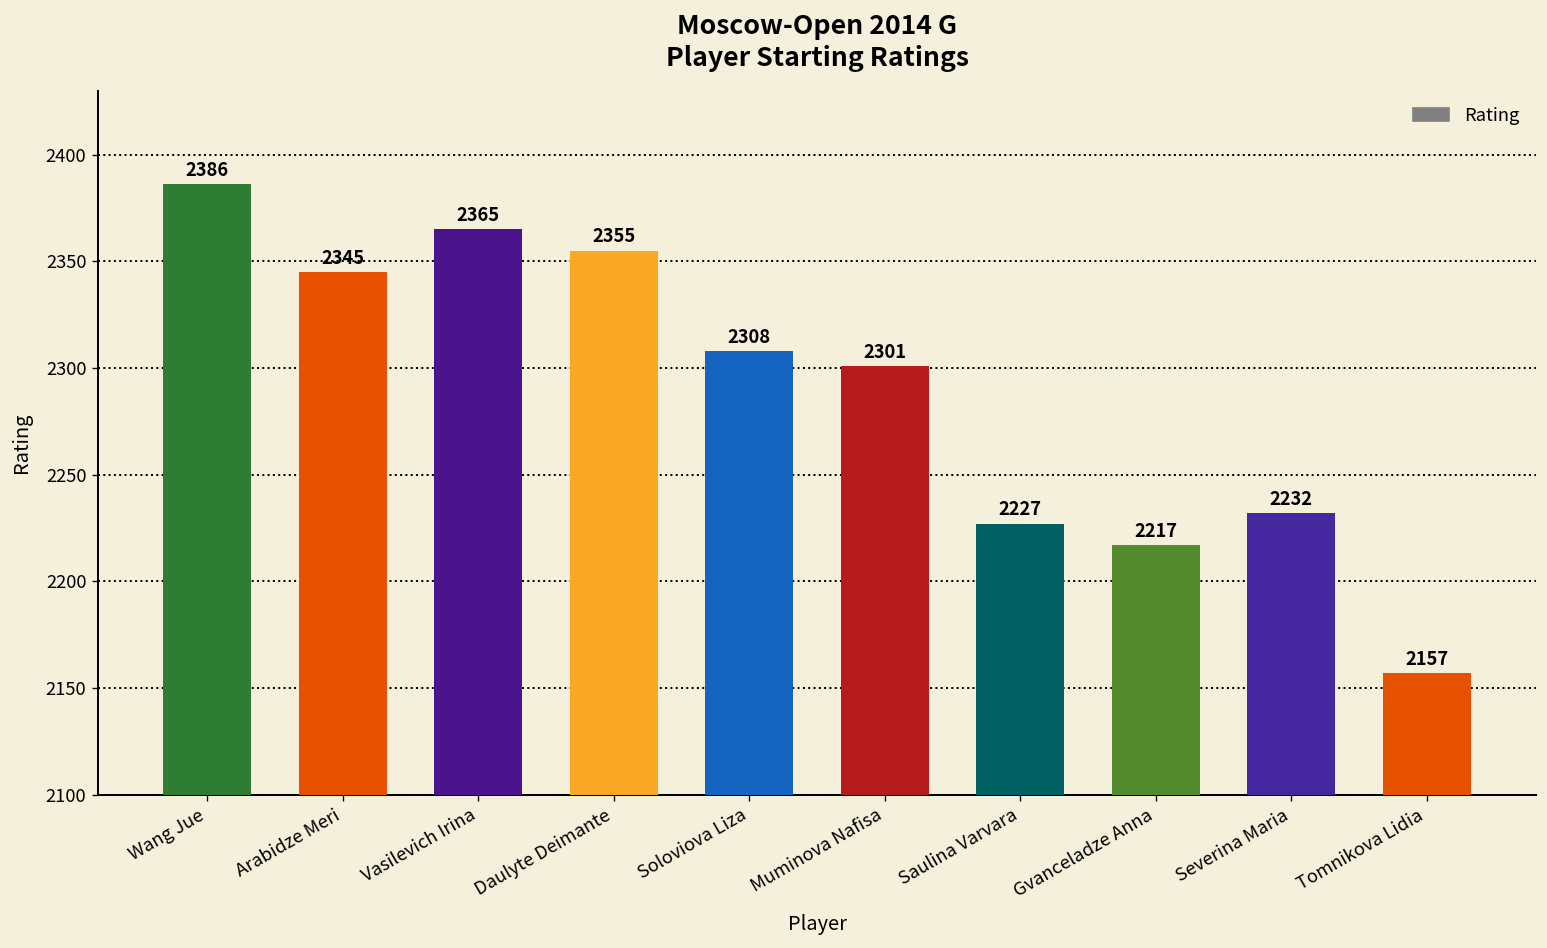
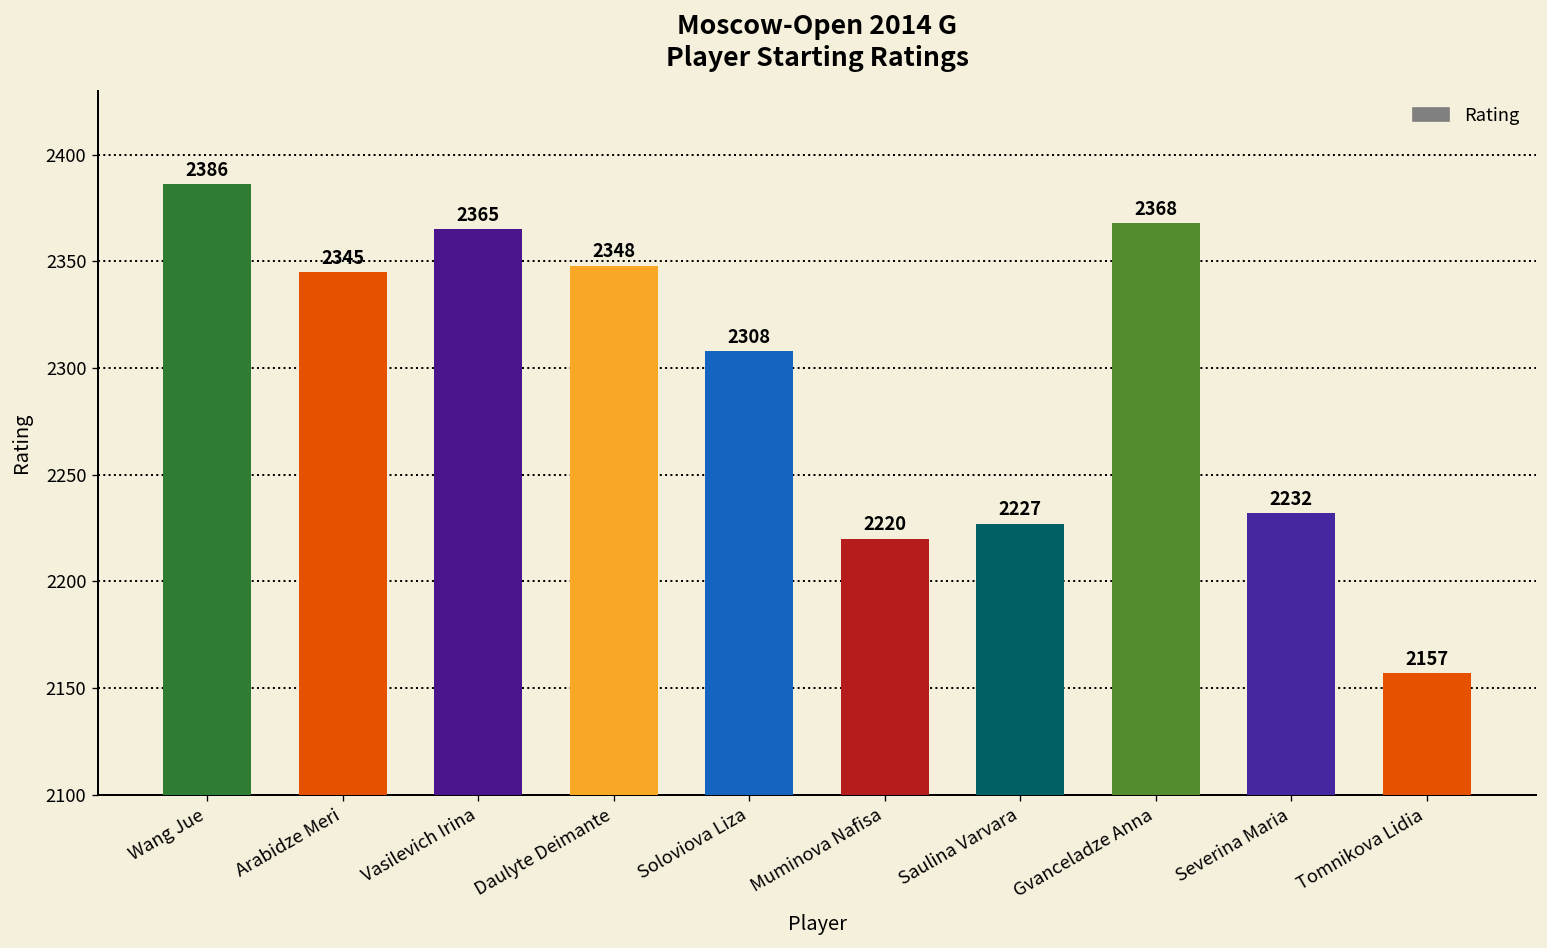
Daulyte Deimante: 2355 -> 2348
Muminova Nafisa: 2301 -> 2220
Gvanceladze Anna: 2217 -> 2368
